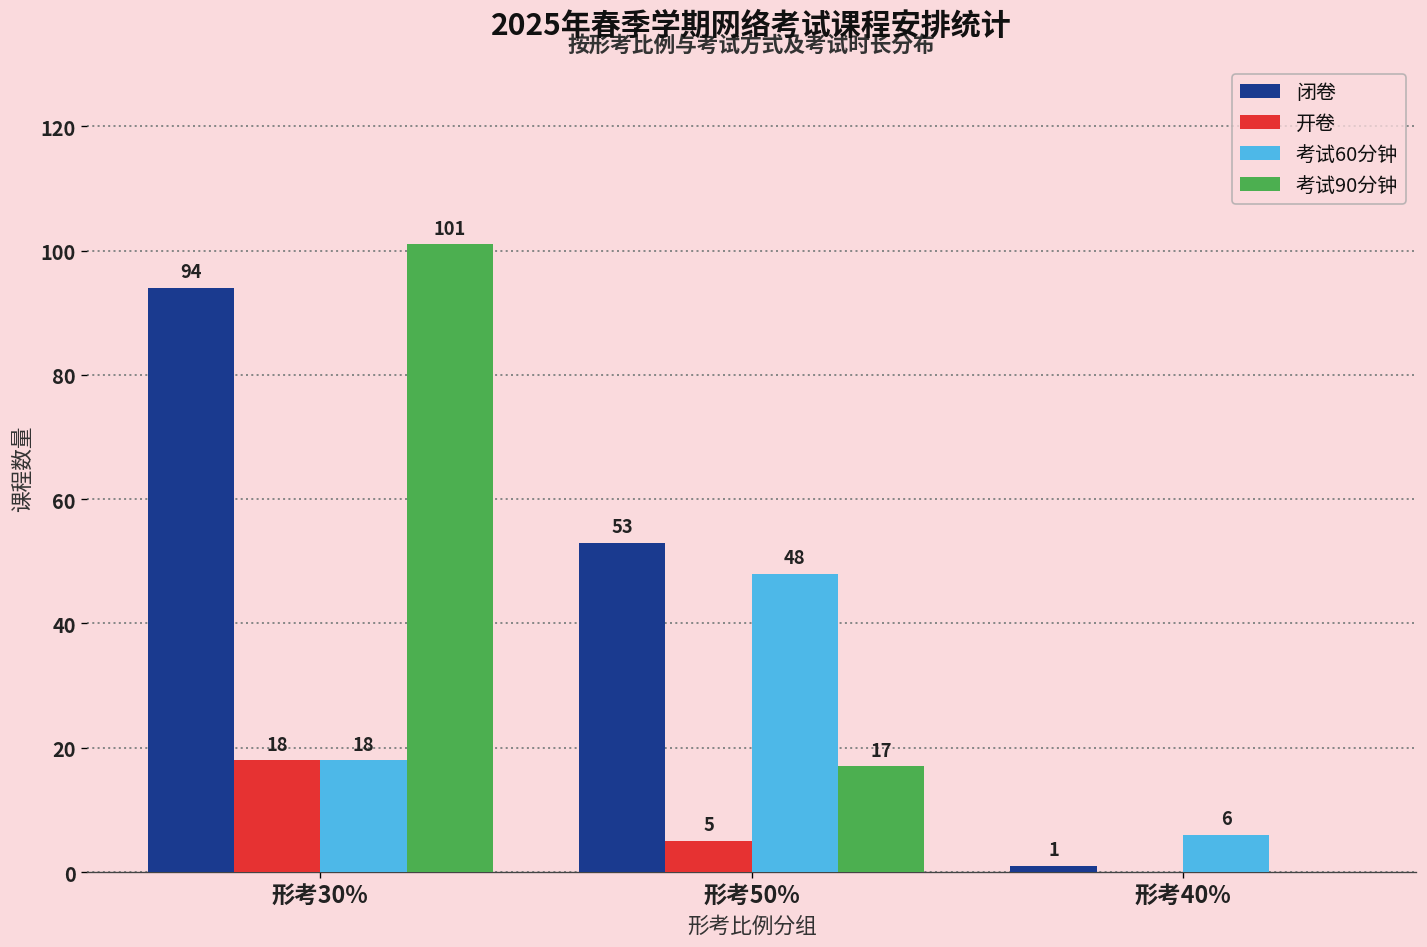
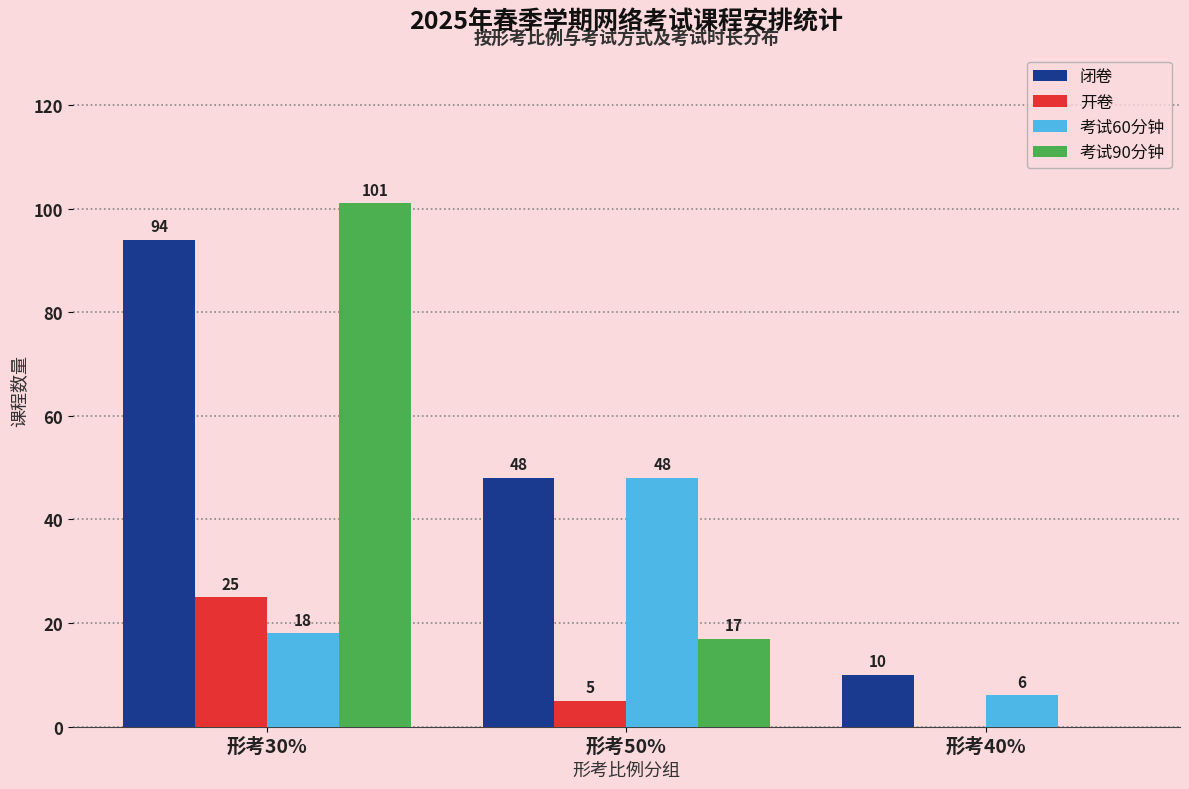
开卷, 形考30%: 18 -> 25
闭卷, 形考50%: 53 -> 48
闭卷, 形考40%: 1 -> 10
